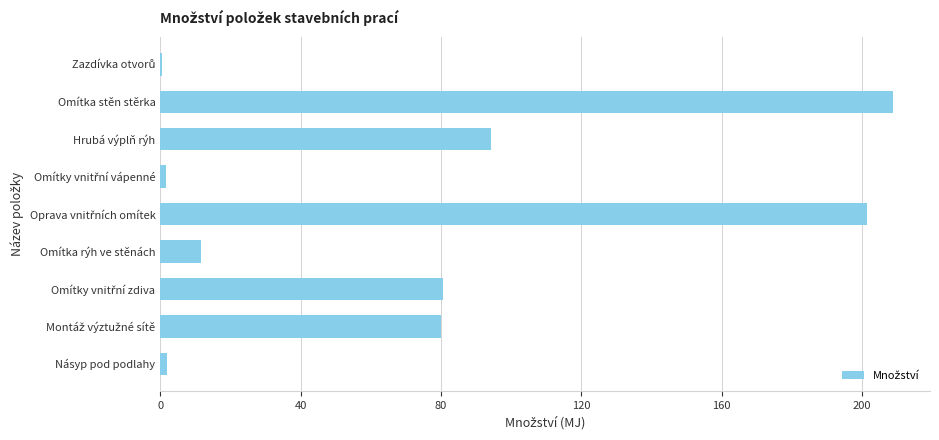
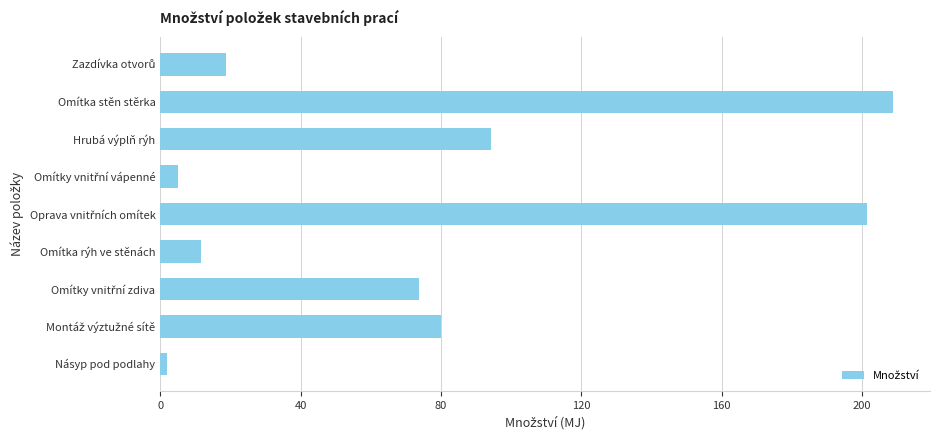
Zazdívka otvorů: 0 -> 19
Omítky vnitřní vápenné: 2 -> 5
Omítky vnitřní zdiva: 81 -> 74
